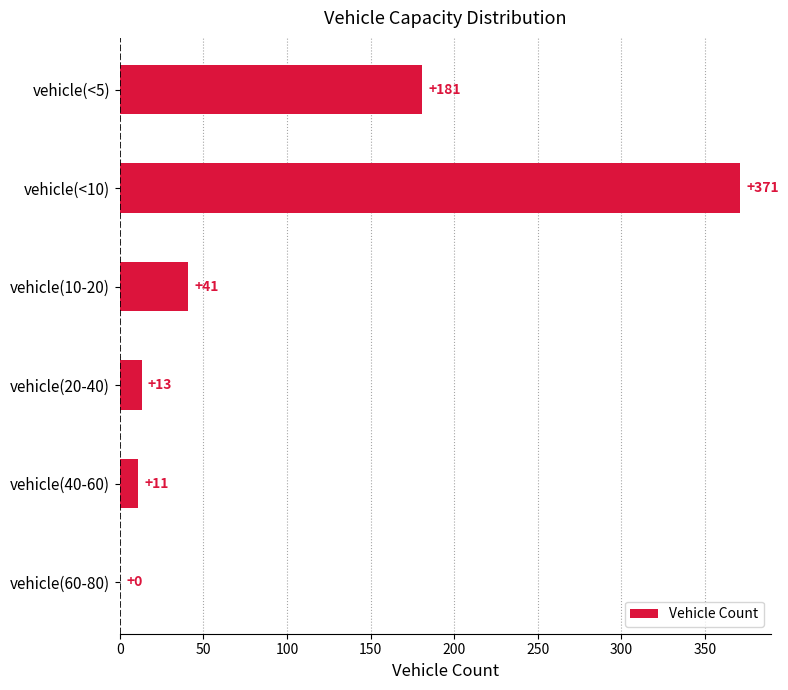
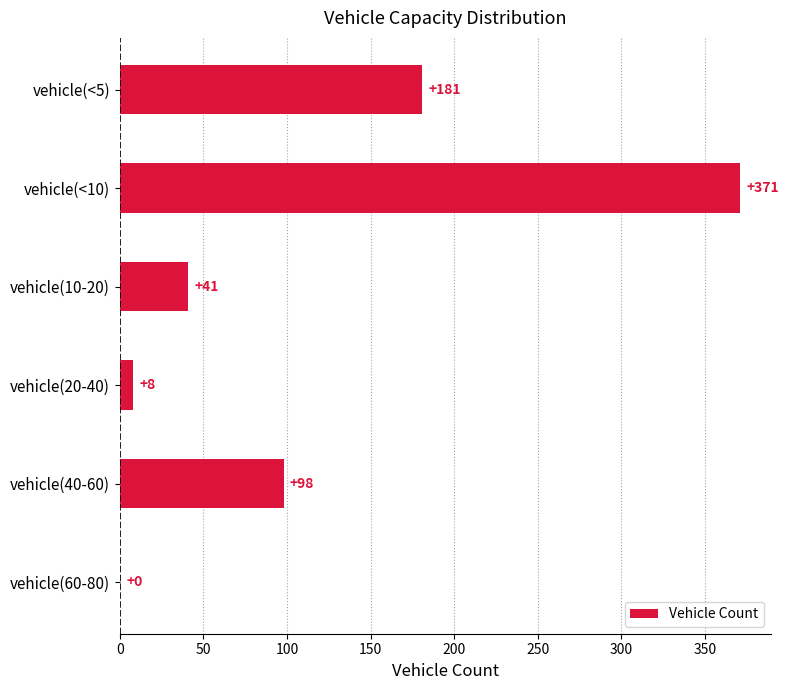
vehicle(20-40): +13 -> +8
vehicle(40-60): +11 -> +98
